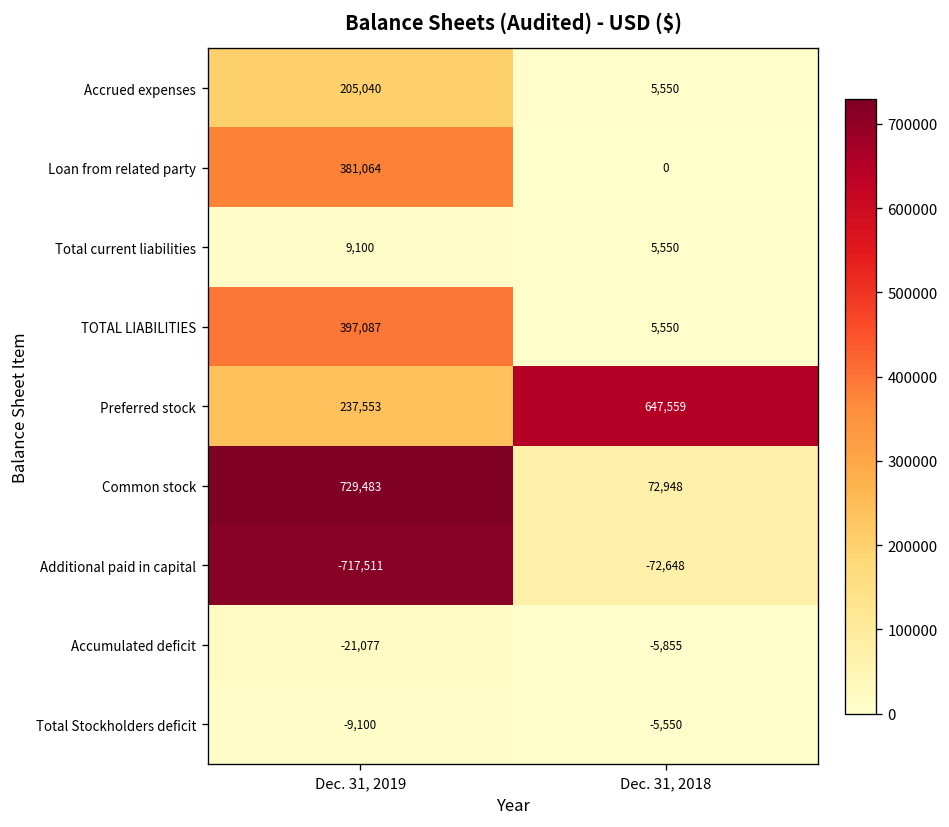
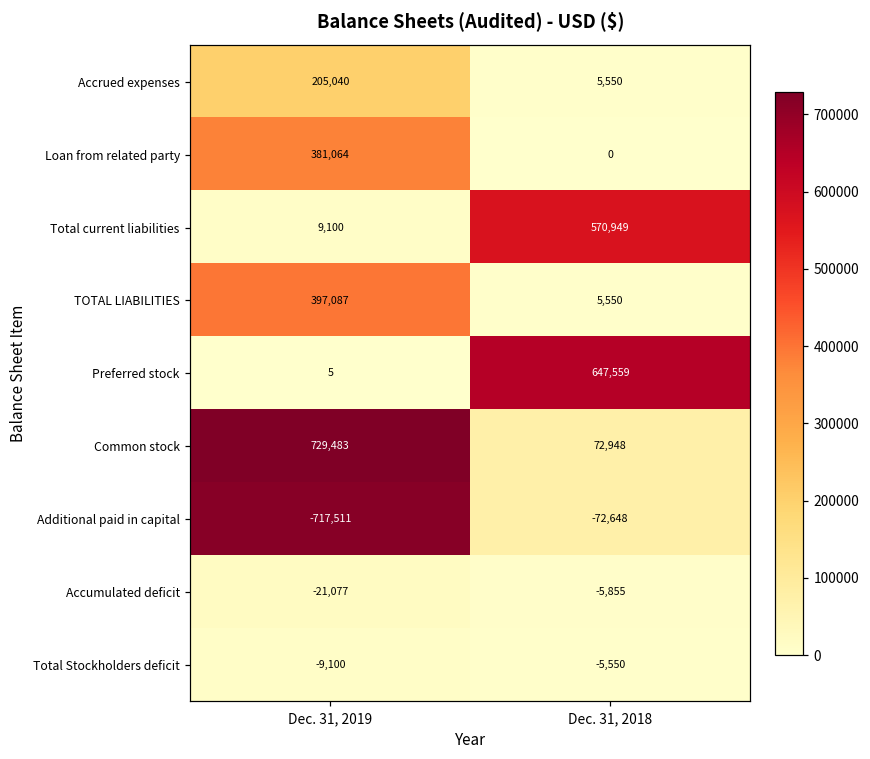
Total current liabilities, Dec. 31, 2018: 5,550 -> 570,949
Preferred stock, Dec. 31, 2019: 237,553 -> 5
